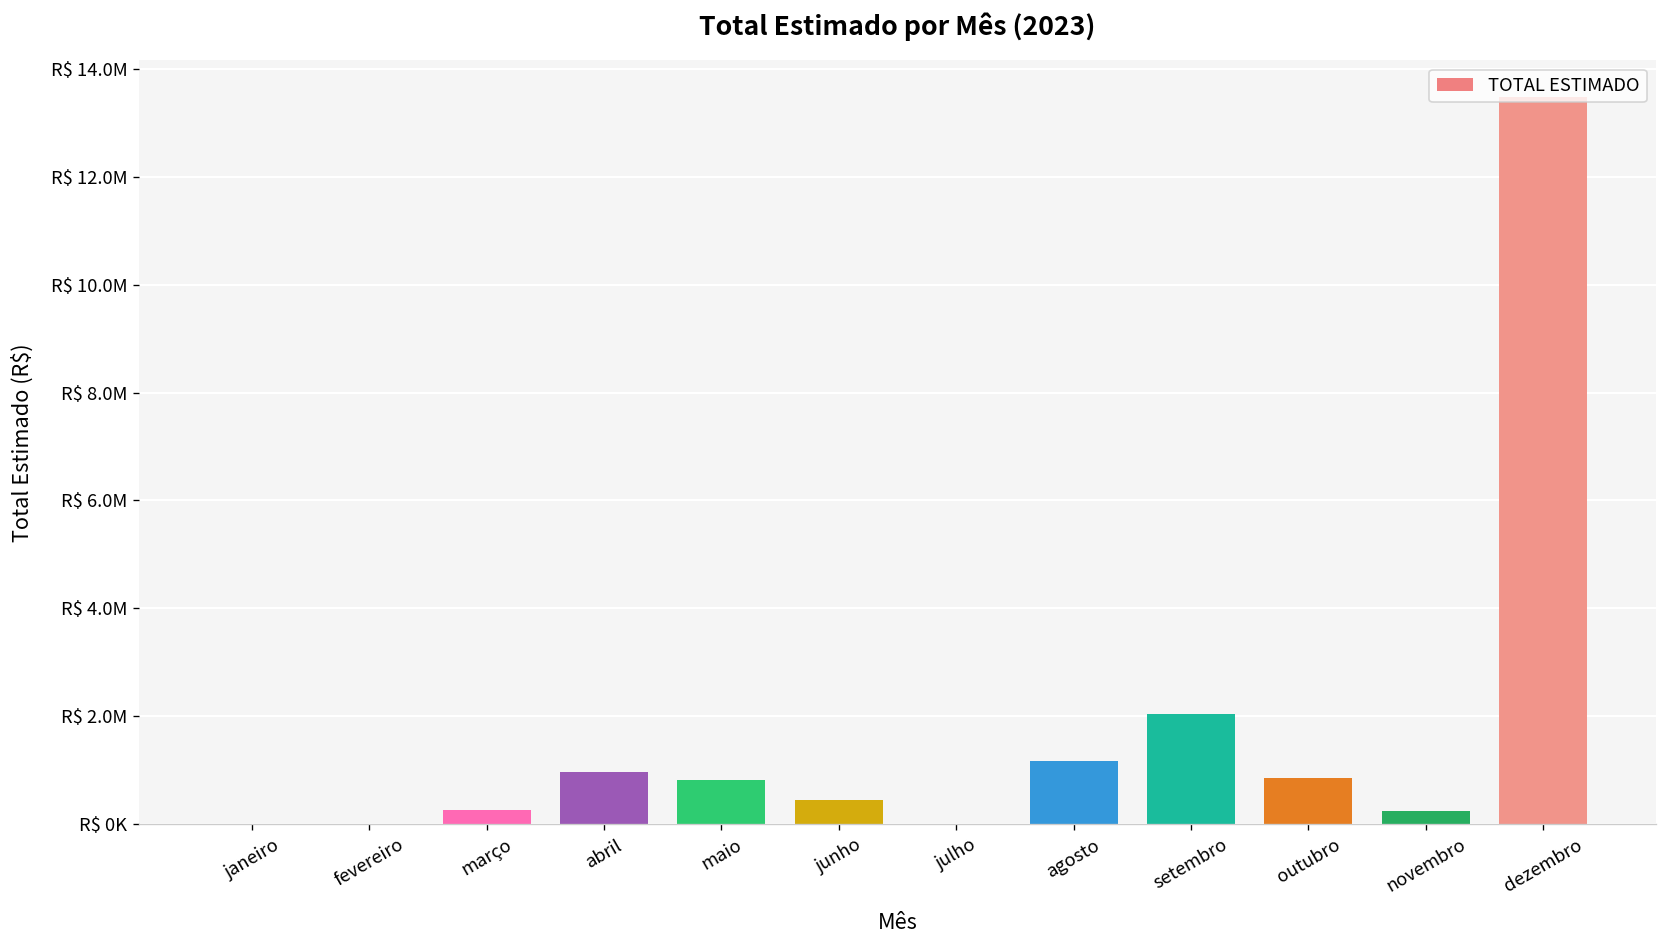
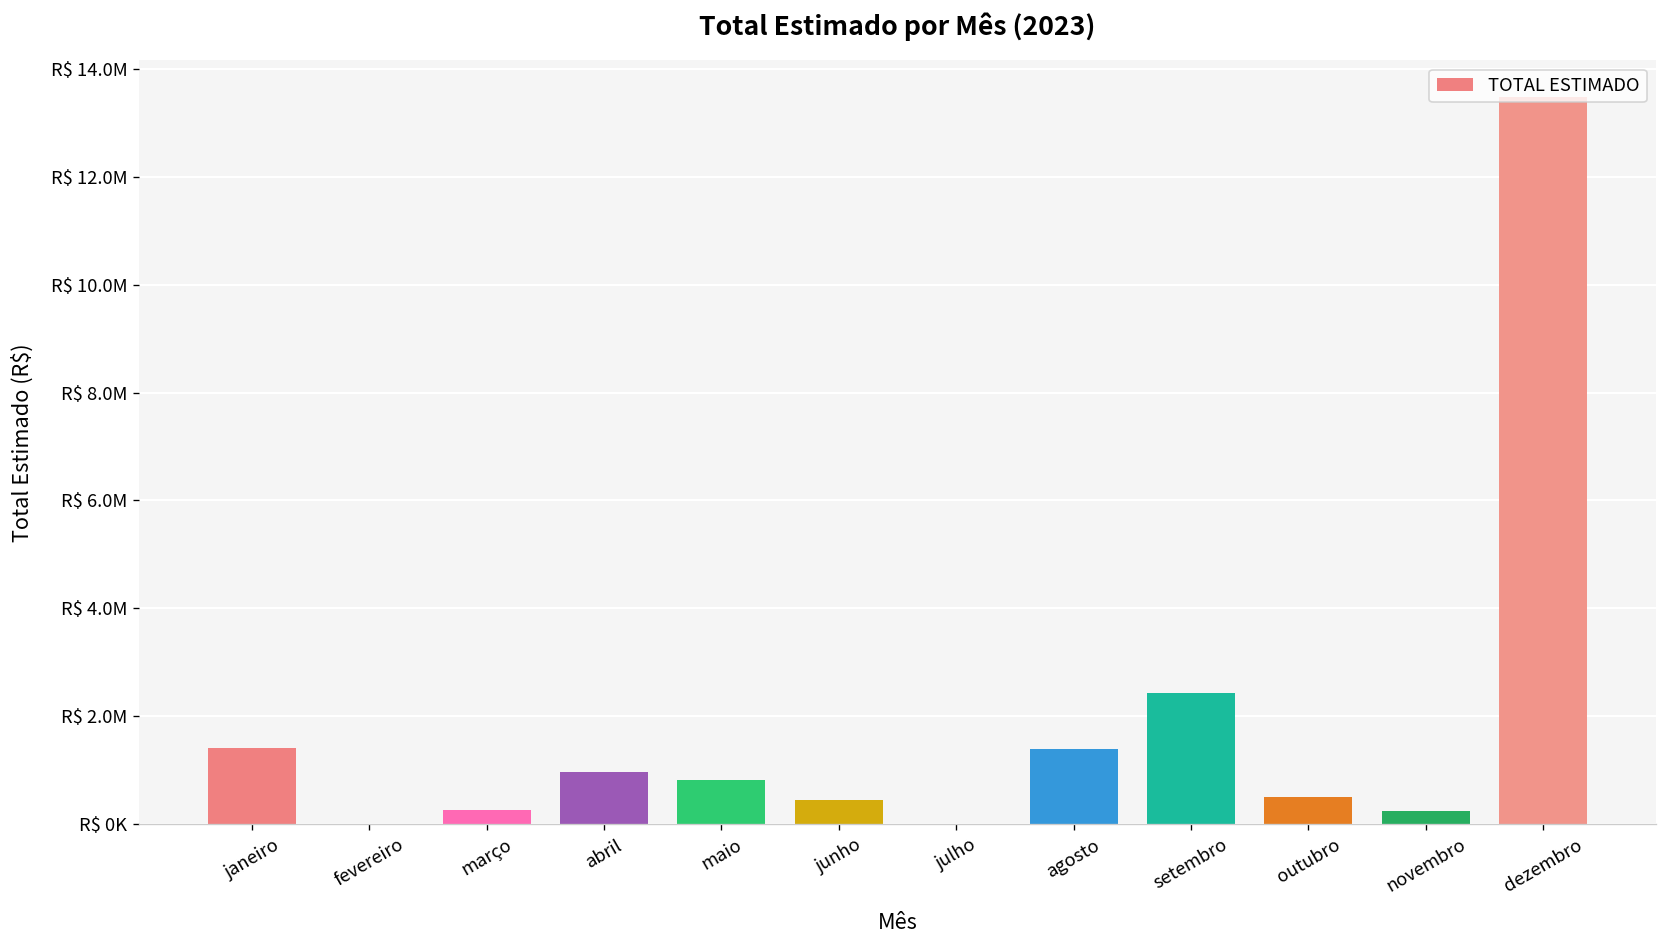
janeiro: R$ 0 -> R$ 1400000
agosto: R$ 1200000 -> R$ 1400000
setembro: R$ 2000000 -> R$ 2400000
outubro: R$ 900000 -> R$ 500000
